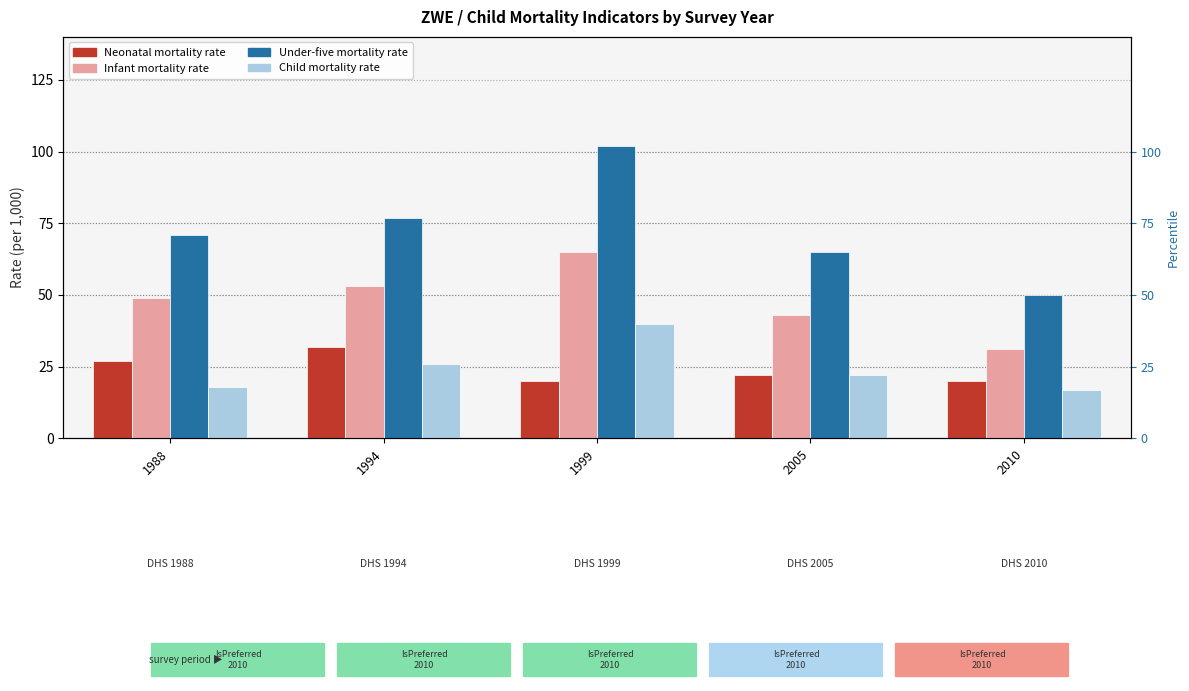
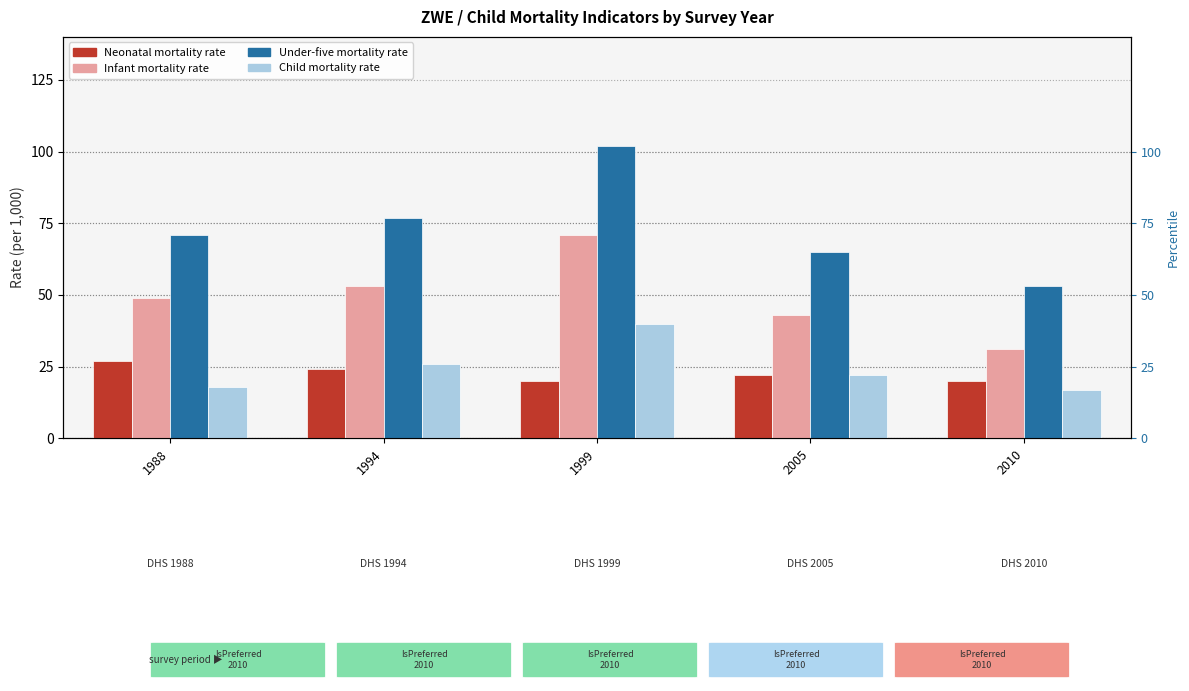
Neonatal mortality rate, 1994: 32 -> 24
Infant mortality rate, 1999: 65 -> 71
Under-five mortality rate, 2010: 50 -> 53
